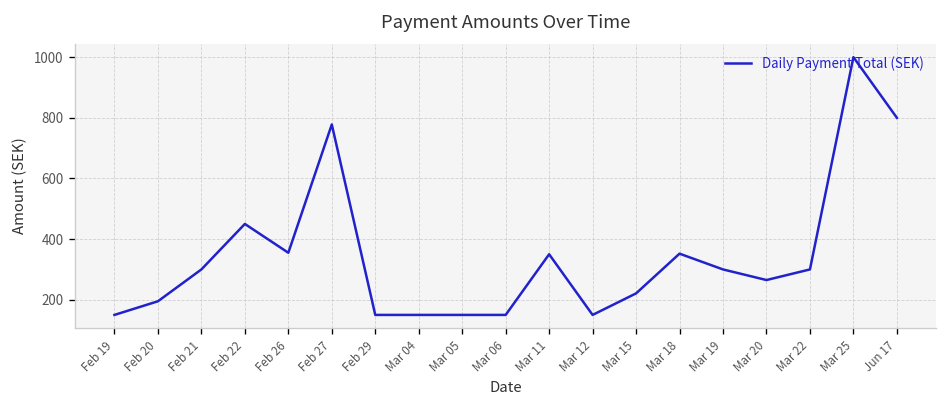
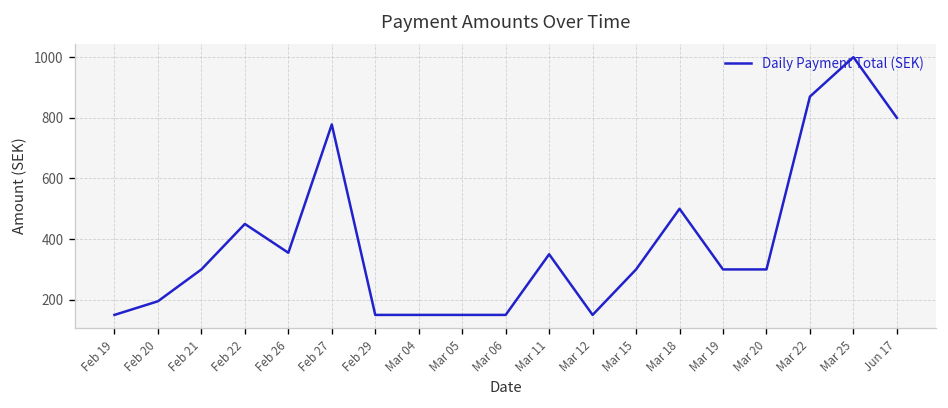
Mar 15: 220 -> 300
Mar 18: 350 -> 500
Mar 20: 270 -> 300
Mar 22: 300 -> 870
